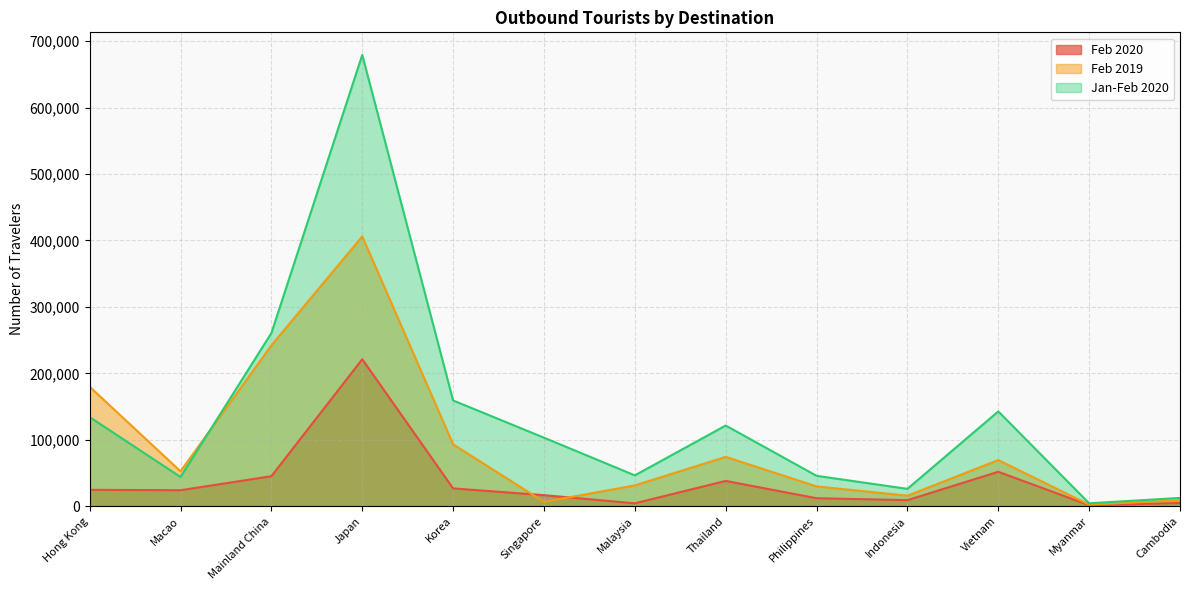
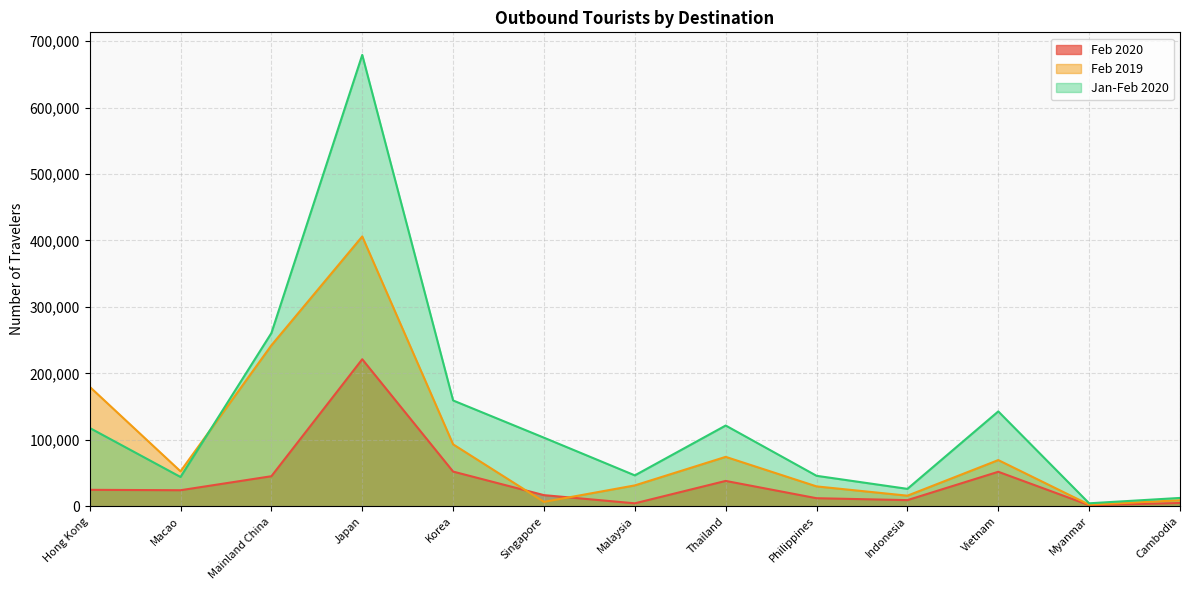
Jan-Feb 2020, Hong Kong: 130,000 -> 120,000
Feb 2020, Korea: 30,000 -> 50,000
